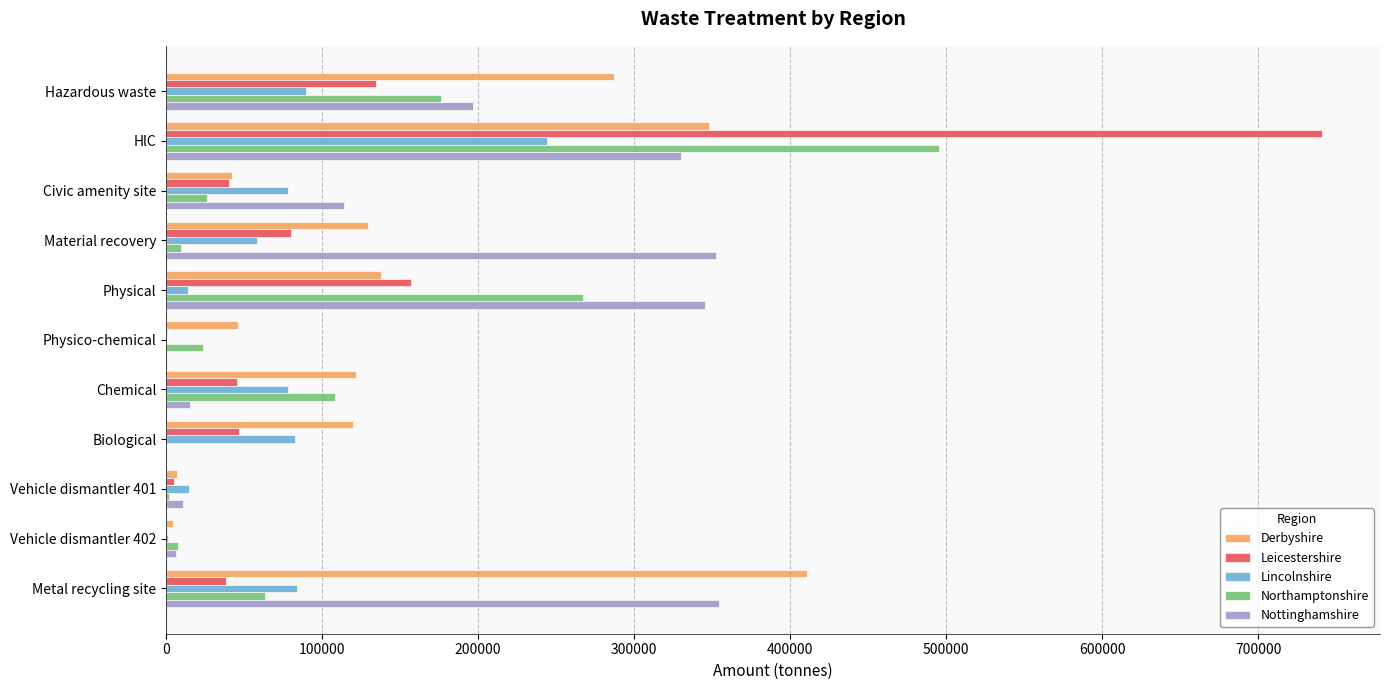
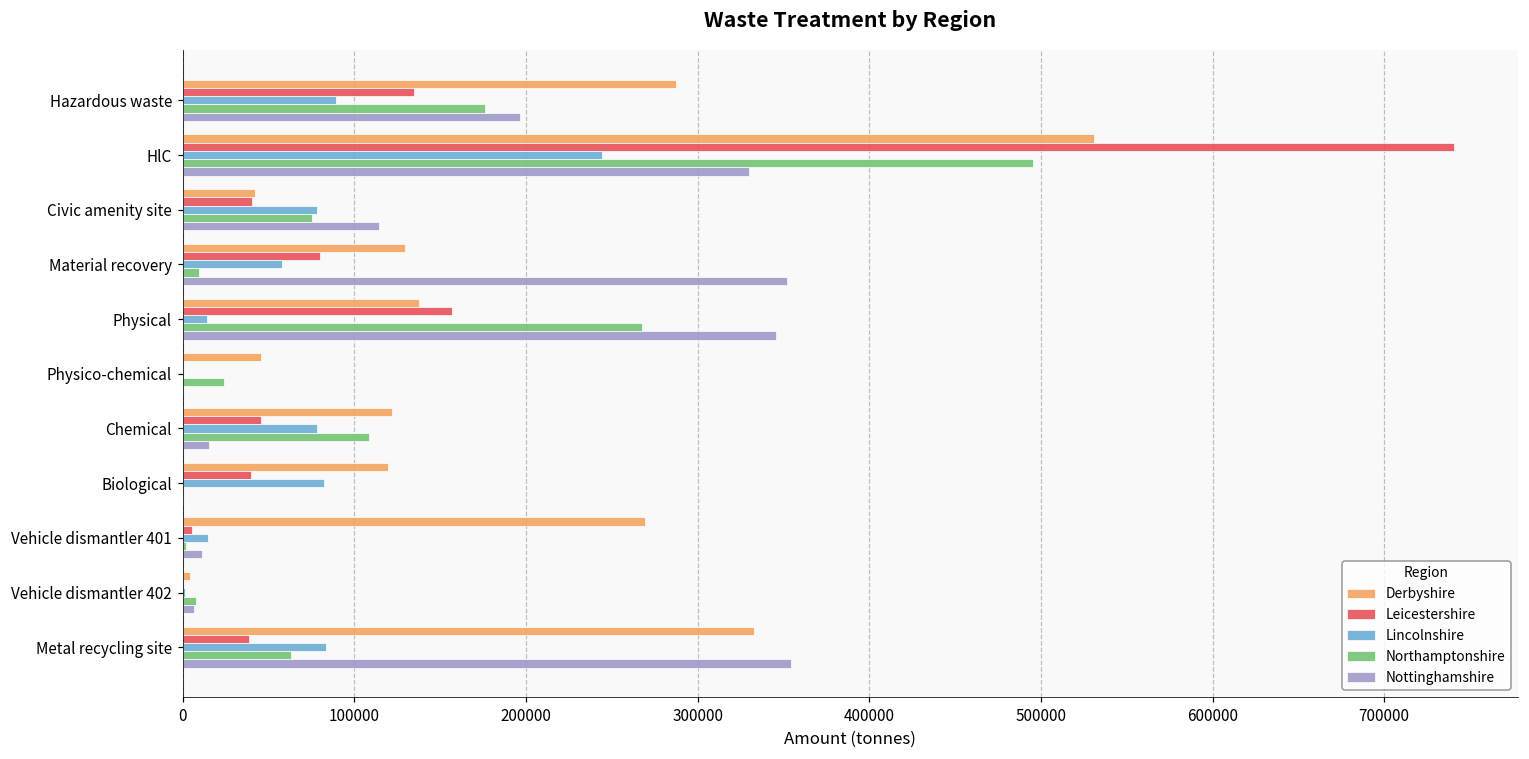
Derbyshire, HlC: 348000 -> 531000
Northamptonshire, Civic amenity site: 26000 -> 75000
Leicestershire, Biological: 46000 -> 40000
Derbyshire, Vehicle dismantler 401: 7000 -> 269000
Derbyshire, Metal recycling site: 411000 -> 333000
